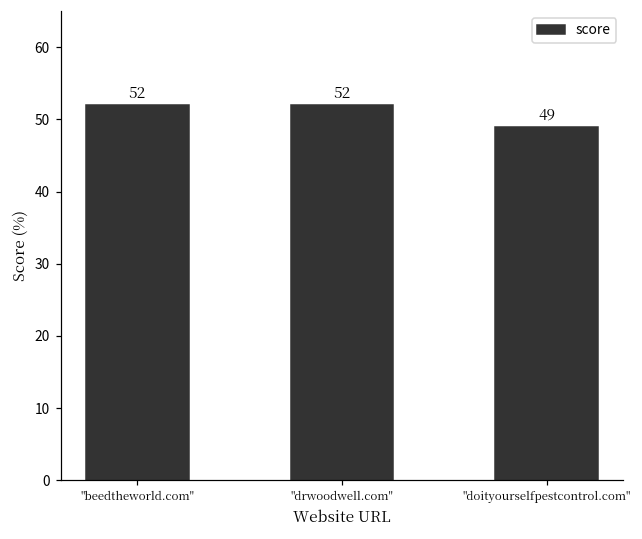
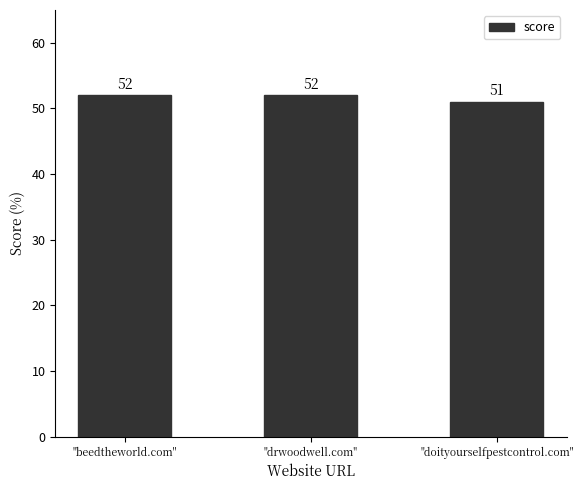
"doityourselfpestcontrol.com": 49 -> 51
